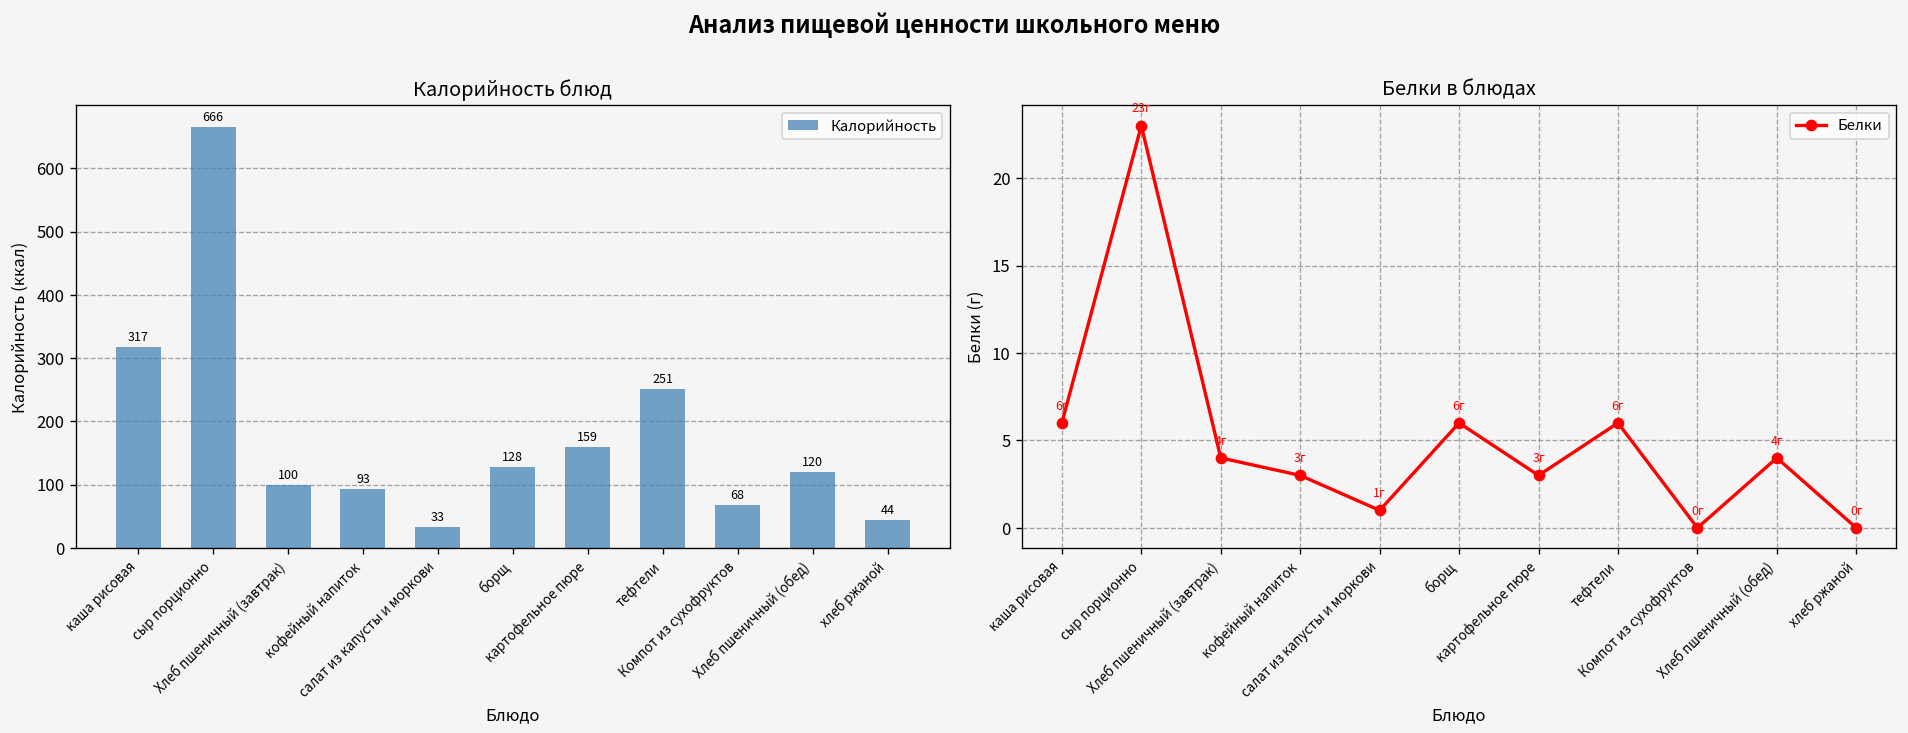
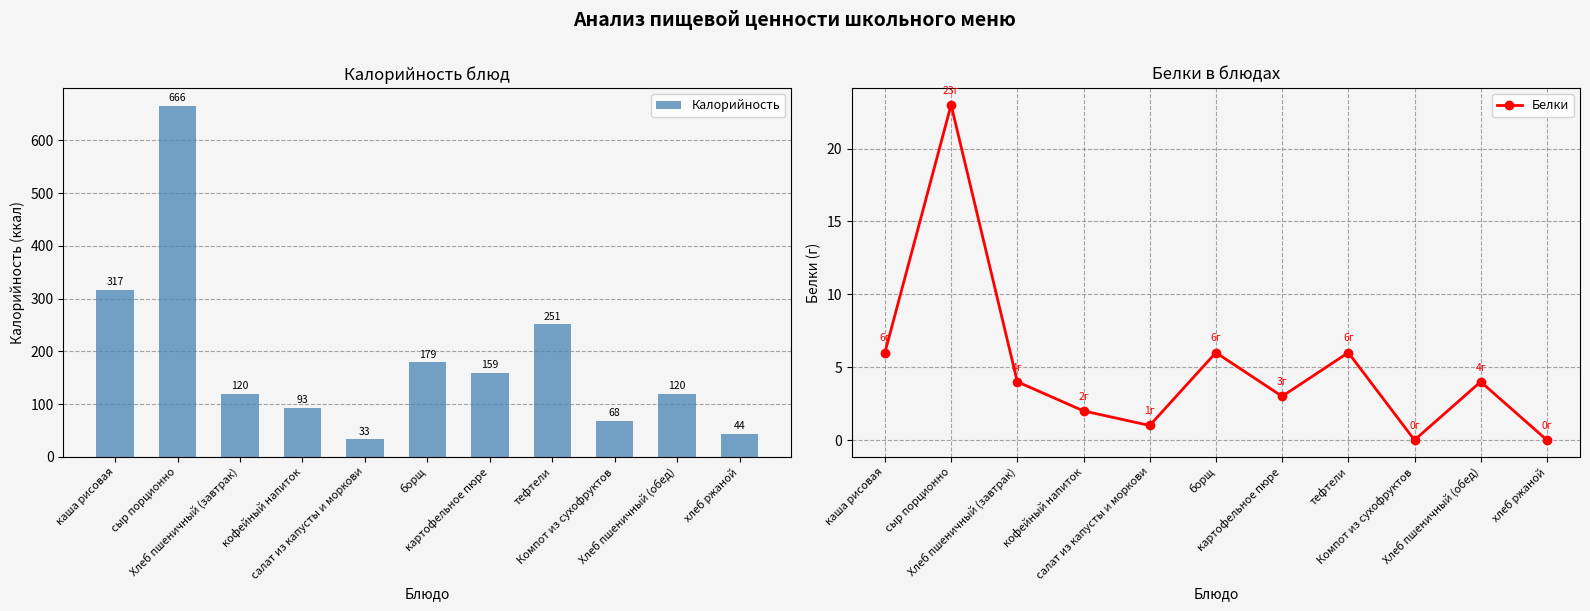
Калорийность блюд, Хлеб пшеничный (завтрак): 100 -> 120
Калорийность блюд, борщ: 128 -> 179
Белки в блюдах, кофейный напиток: 3г -> 2г
